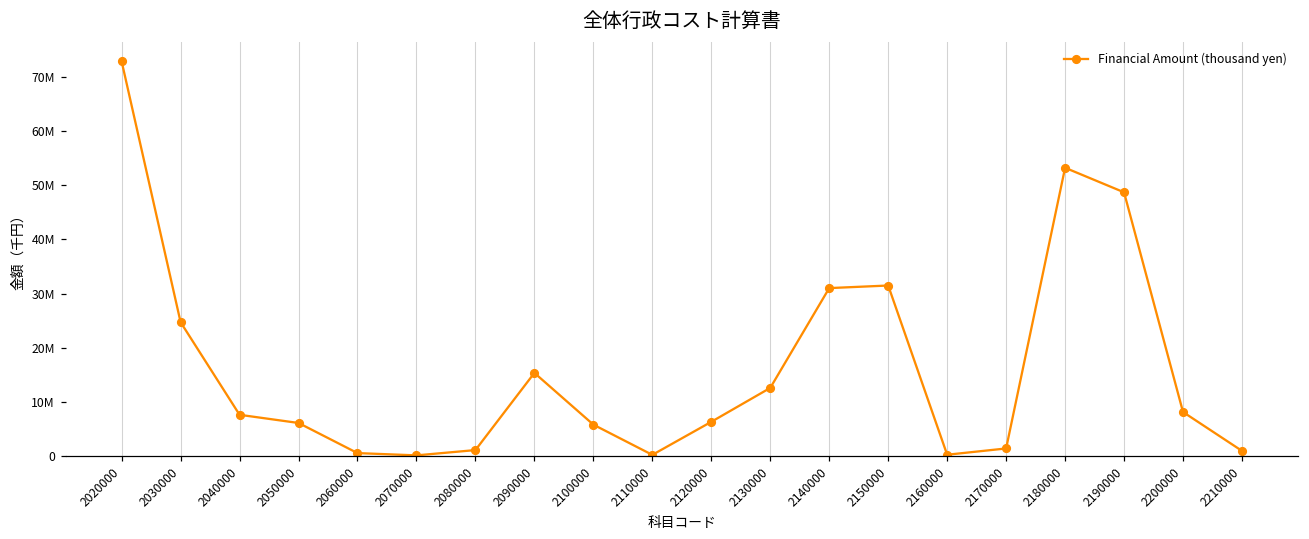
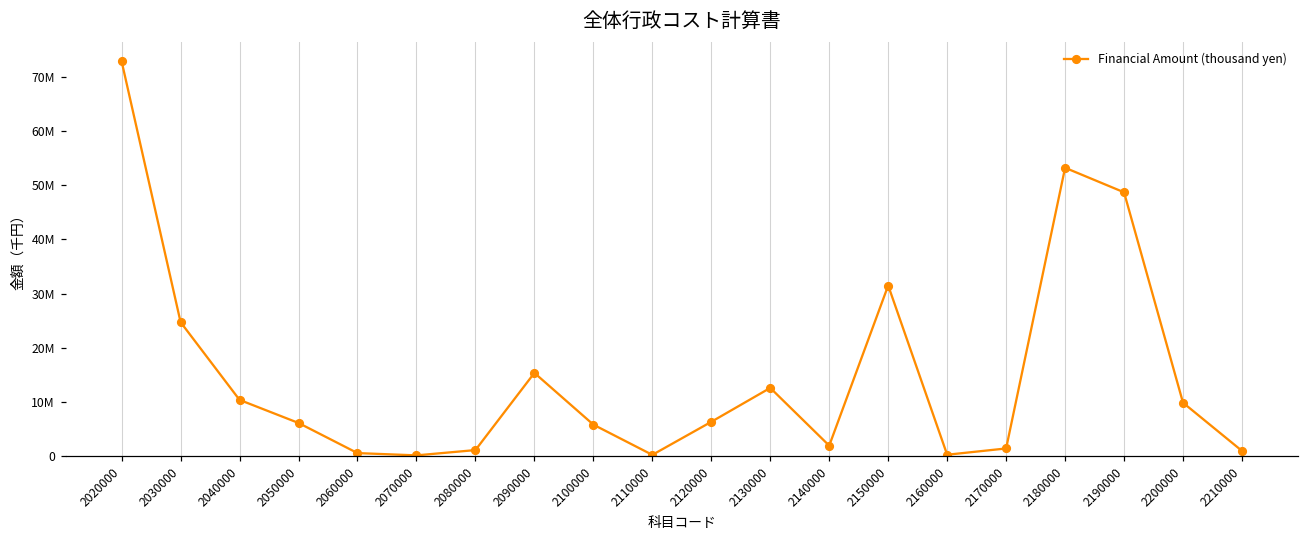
2040000: 8000000 -> 10000000
2140000: 31000000 -> 2000000
2200000: 8000000 -> 10000000
